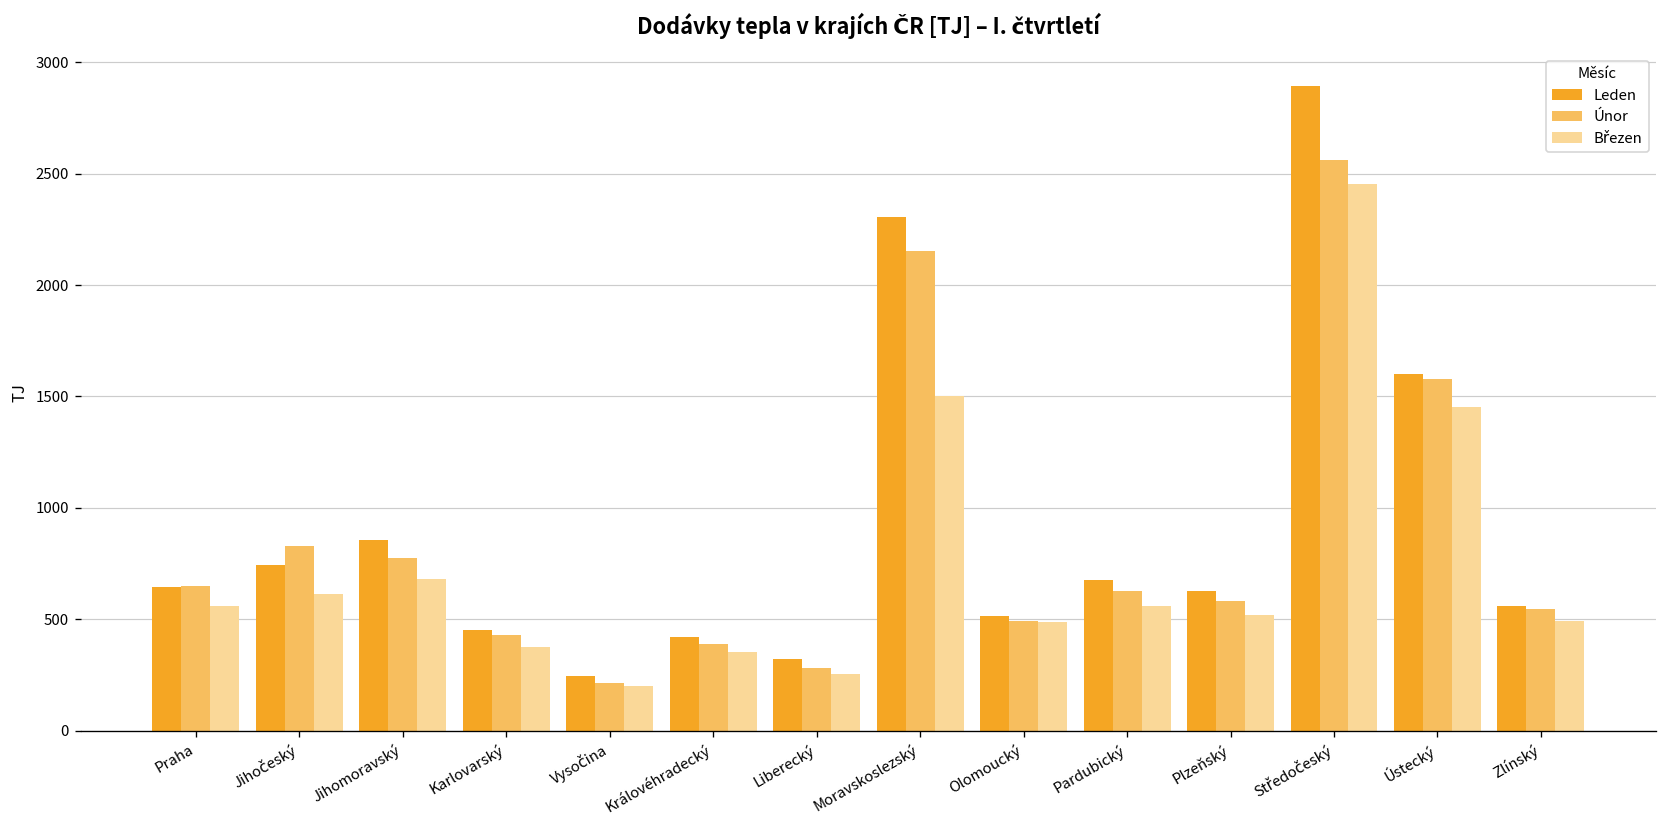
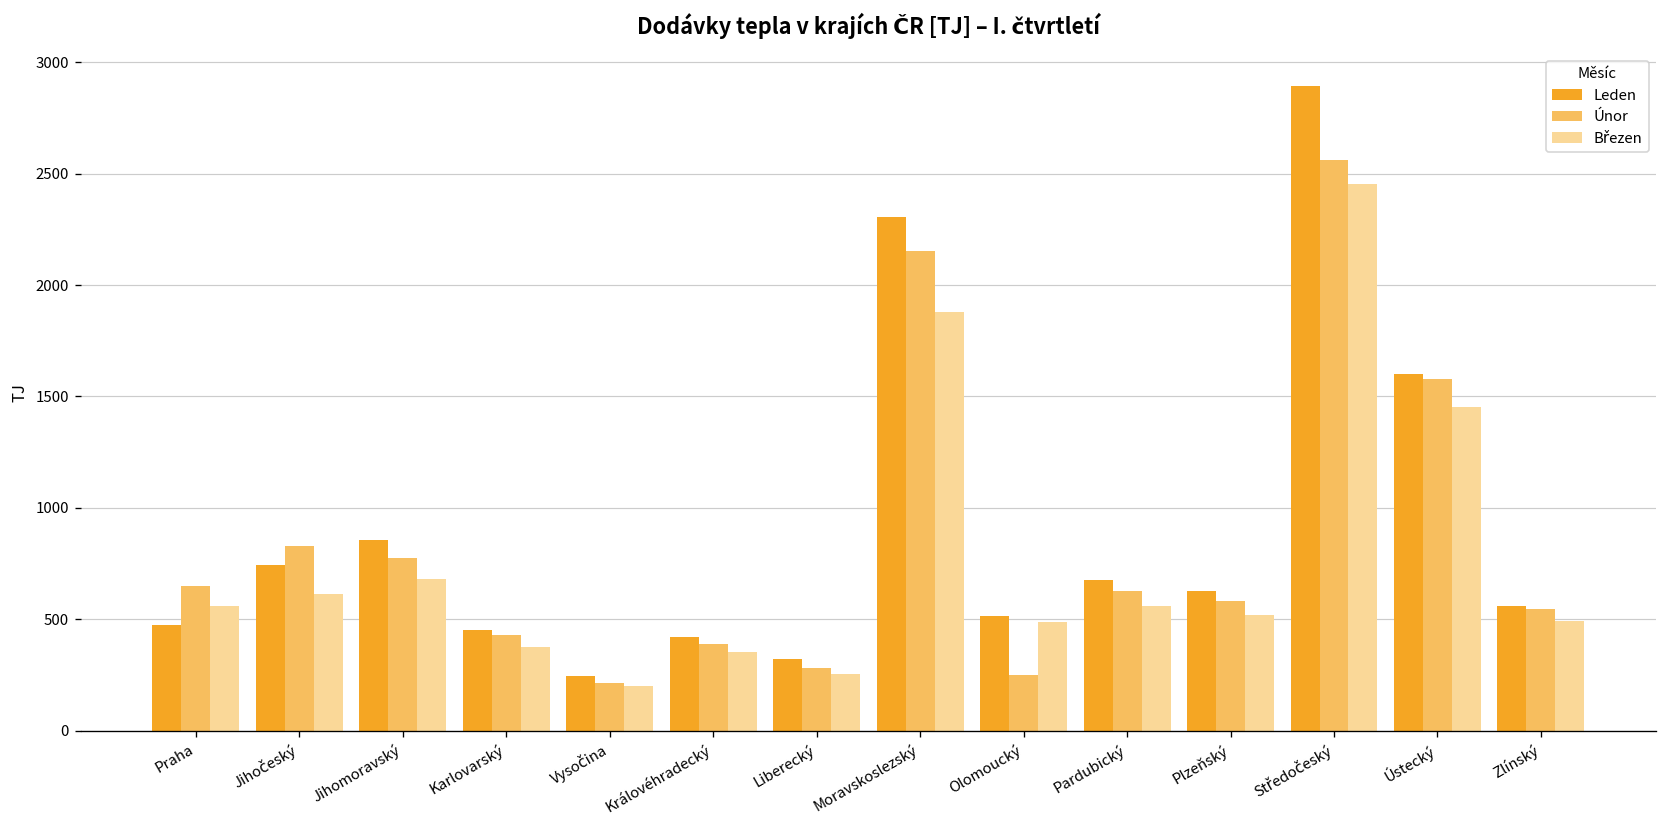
Leden, Praha: 650 -> 480
Březen, Moravskoslezský: 1500 -> 1880
Únor, Olomoucký: 490 -> 250
